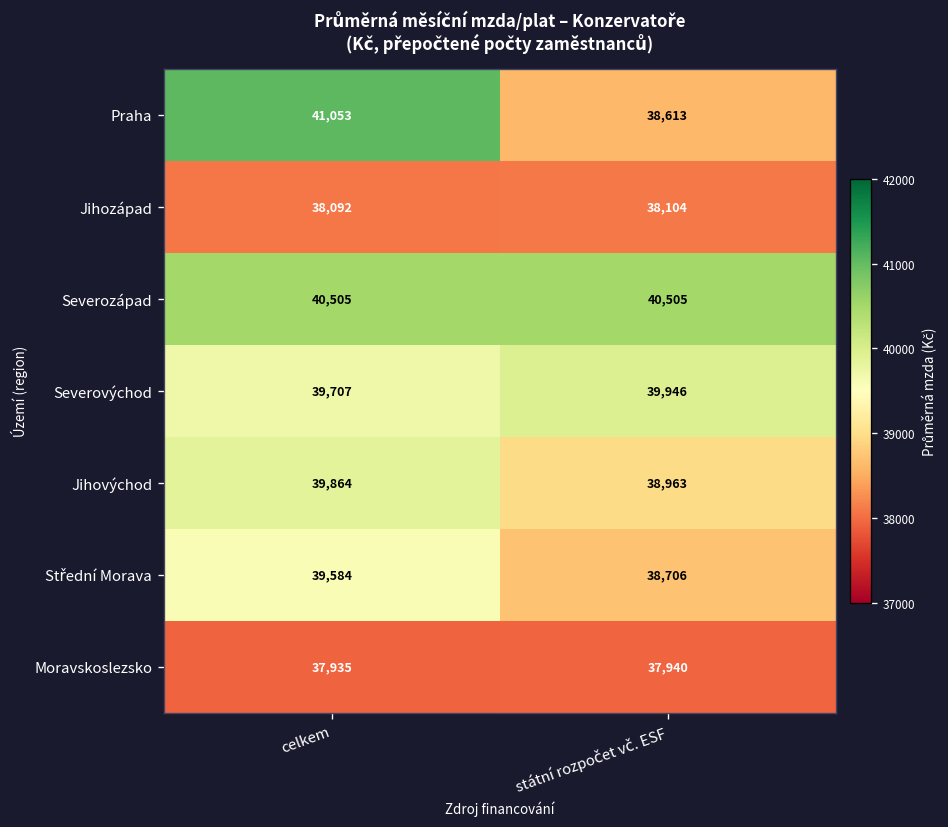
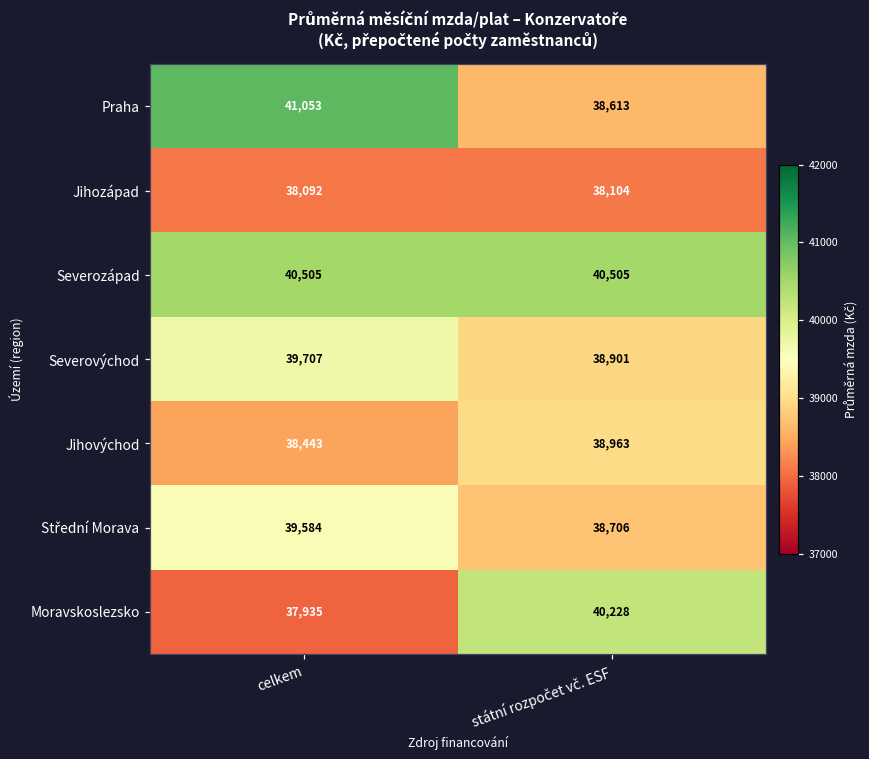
Severovýchod, státní rozpočet vč. ESF: 39,946 -> 38,901
Jihovýchod, celkem: 39,864 -> 38,443
Moravskoslezsko, státní rozpočet vč. ESF: 37,940 -> 40,228
